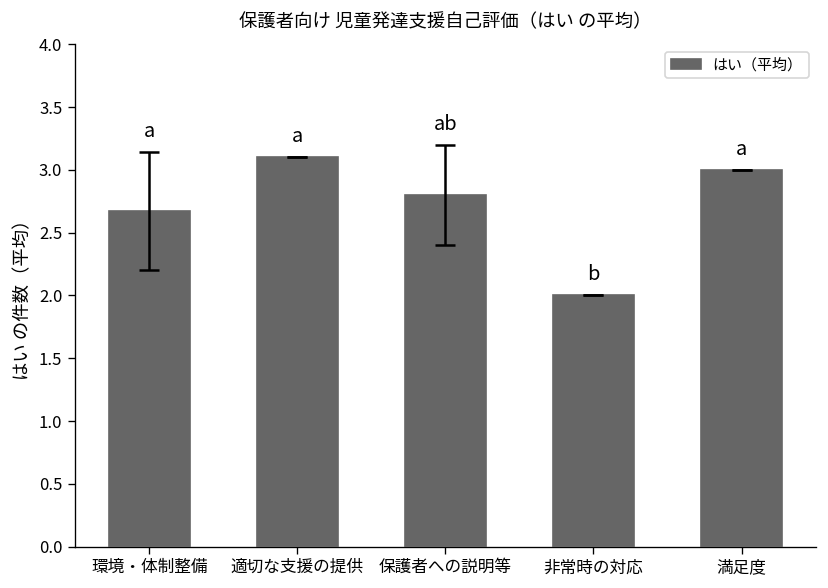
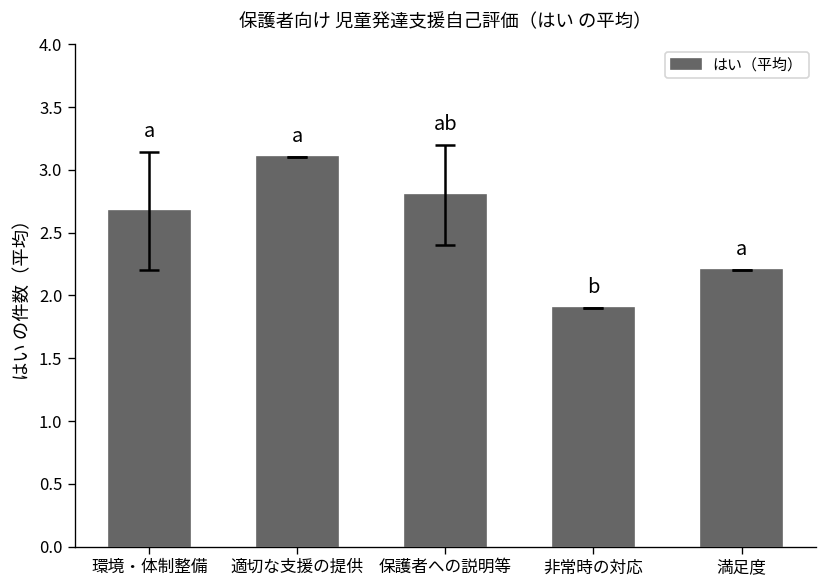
はい（平均）, 非常時の対応: 2.0 -> 1.9
はい（平均）, 満足度: 3.0 -> 2.2
